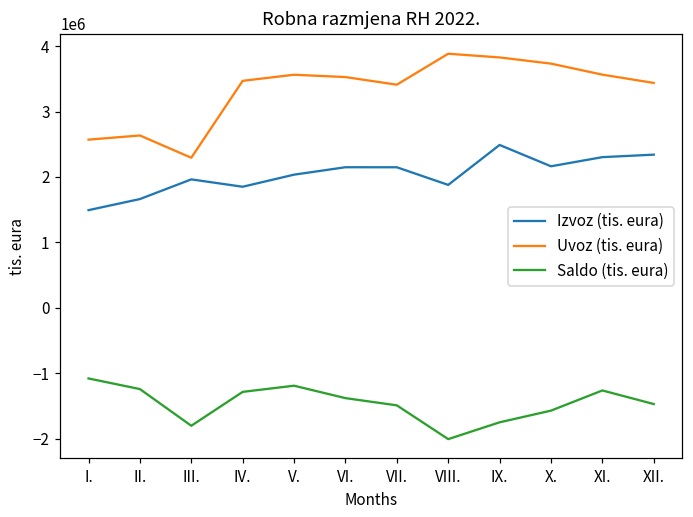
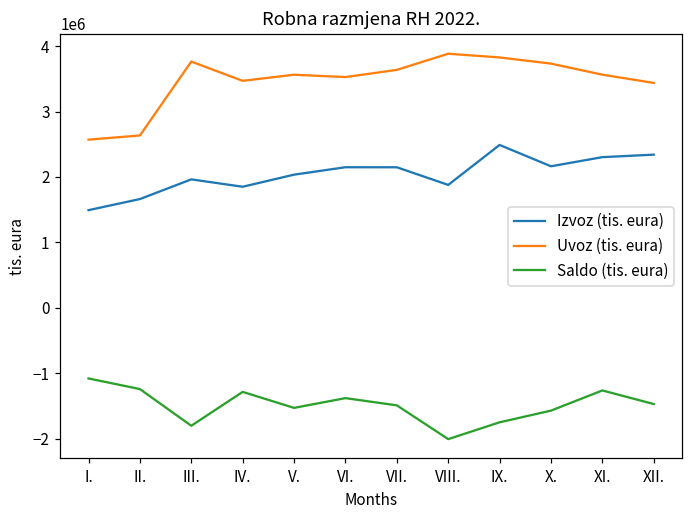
Uvoz (tis. eura), III.: 2300000 -> 3800000
Saldo (tis. eura), V.: -1200000 -> -1500000
Uvoz (tis. eura), VII.: 3400000 -> 3600000
